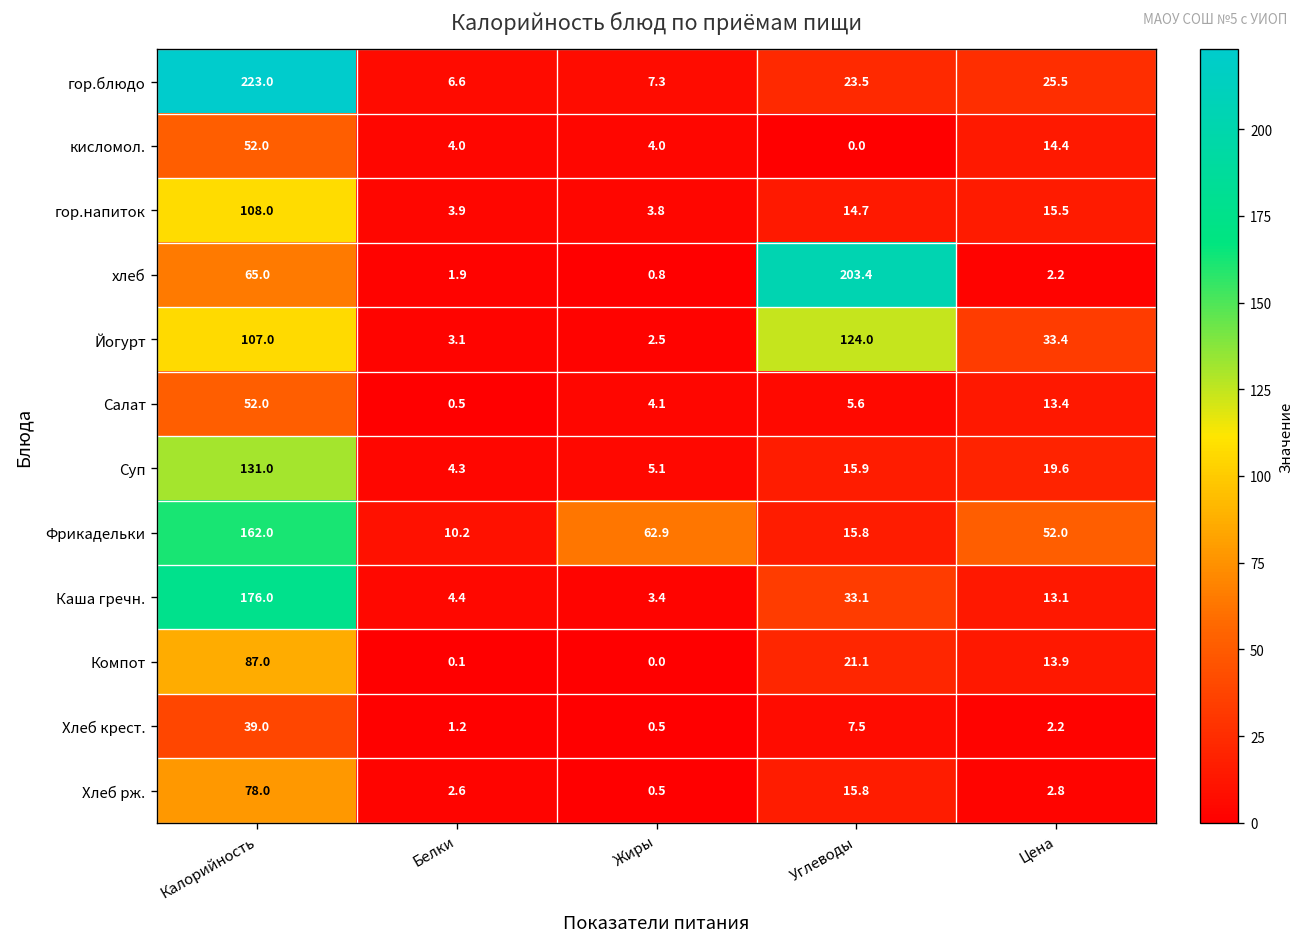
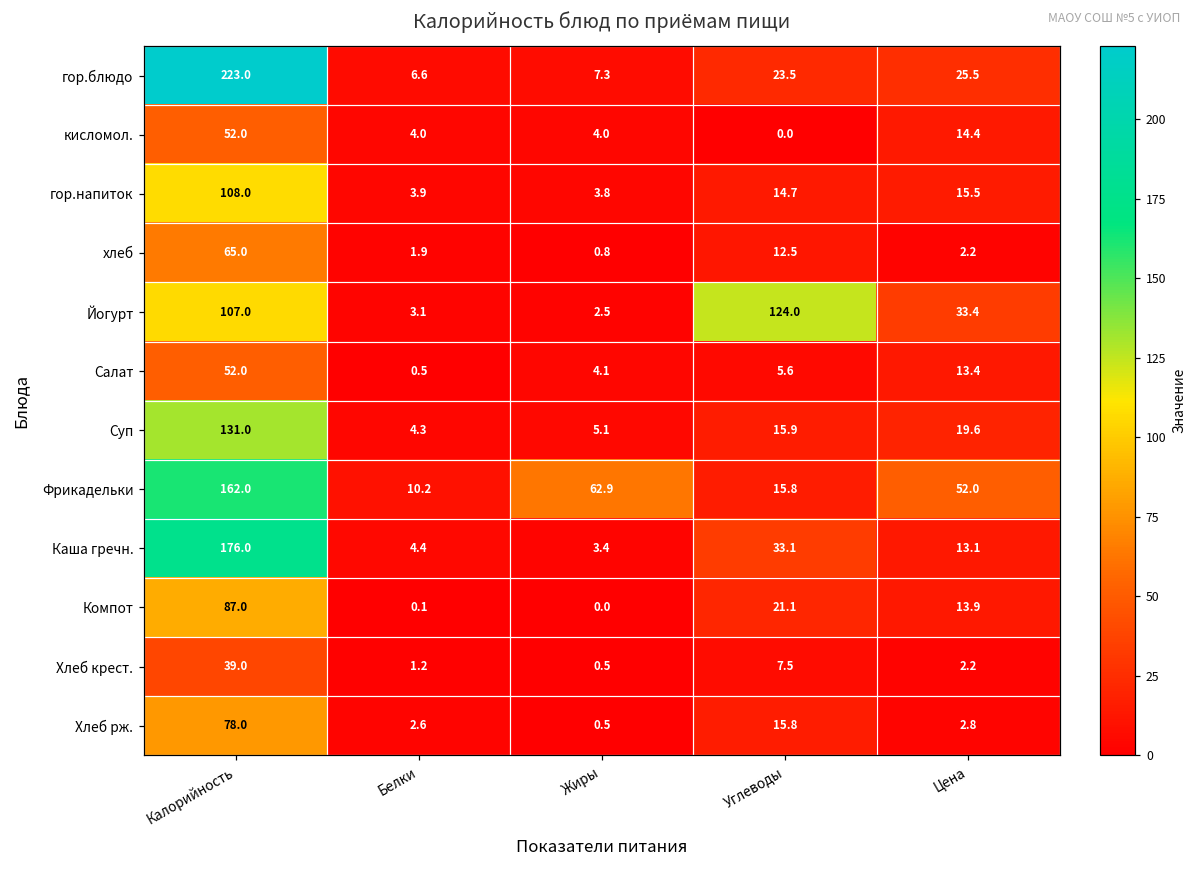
хлеб, Углеводы: 203.4 -> 12.5
